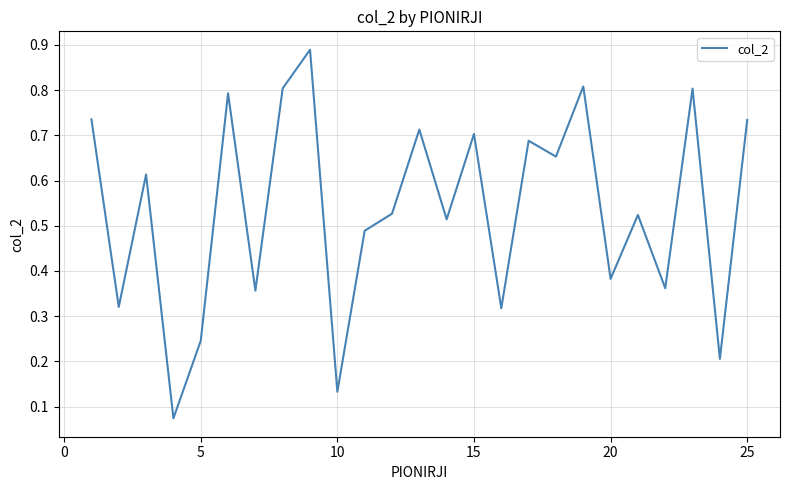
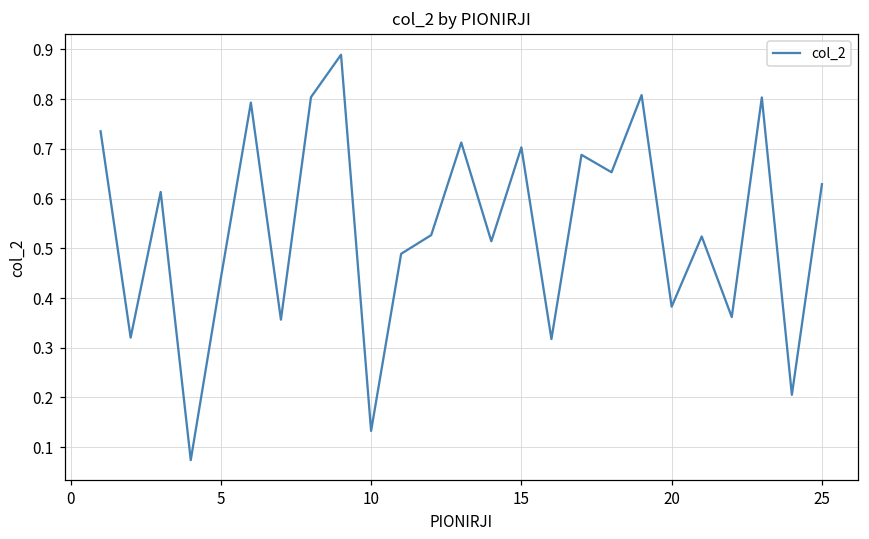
5: 0.25 -> 0.44
25: 0.73 -> 0.63
